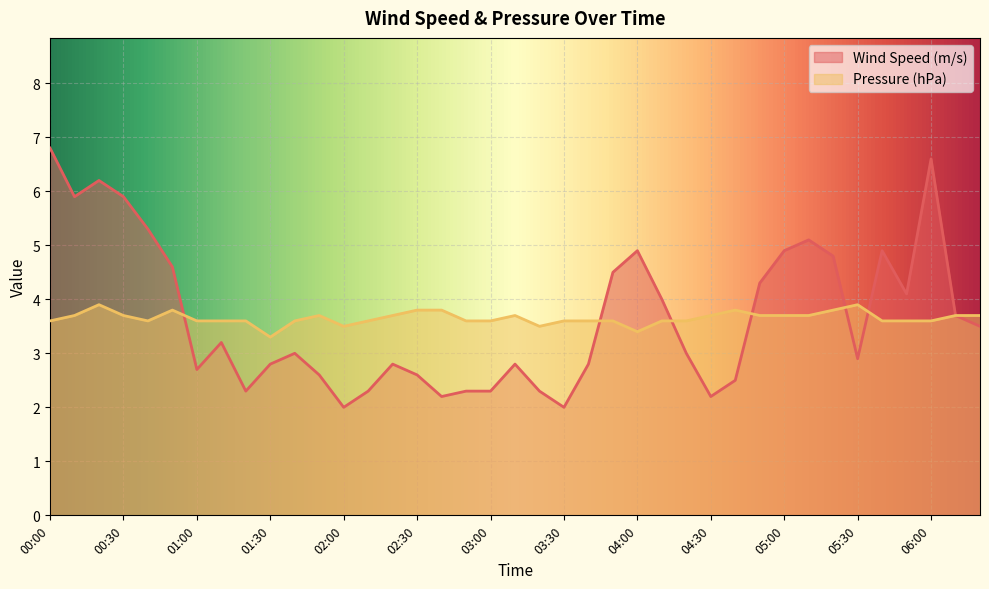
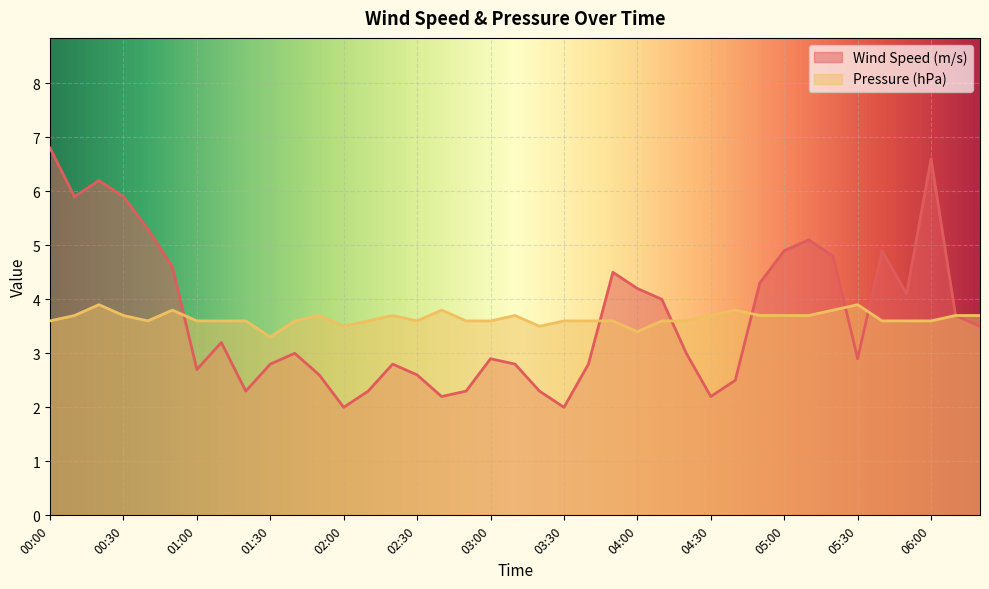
Pressure (hPa), 02:30: 3.8 -> 3.6
Wind Speed (m/s), 03:00: 2.3 -> 2.9
Wind Speed (m/s), 04:00: 4.9 -> 4.2
